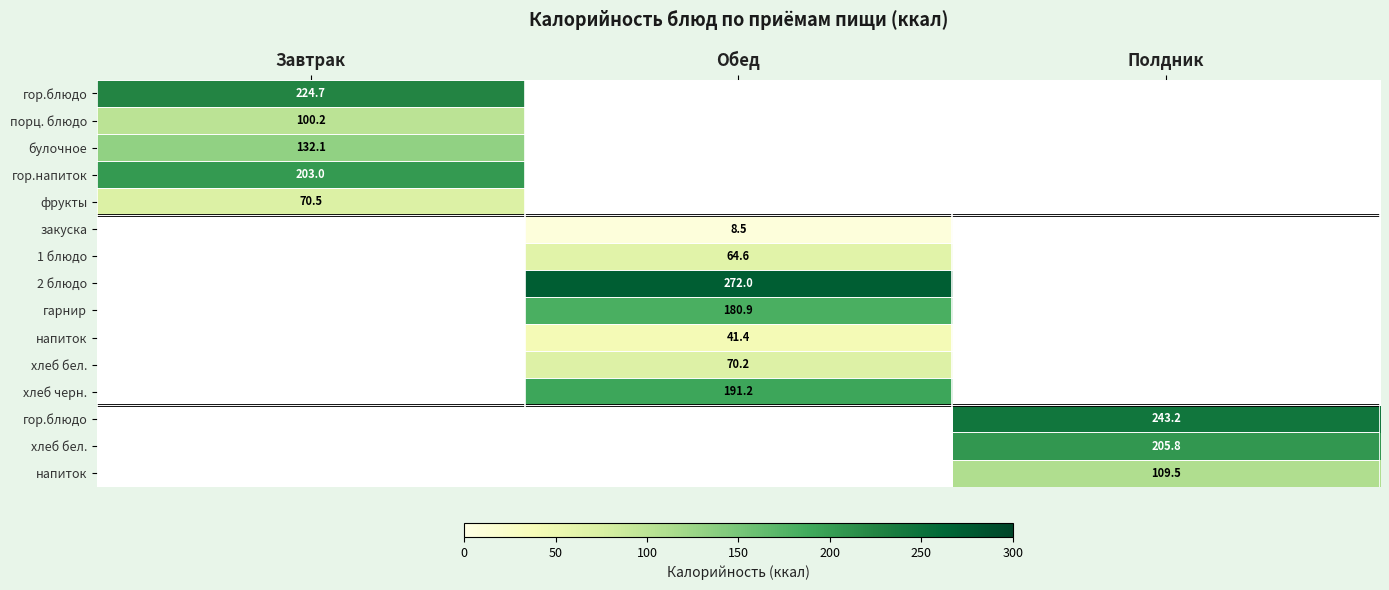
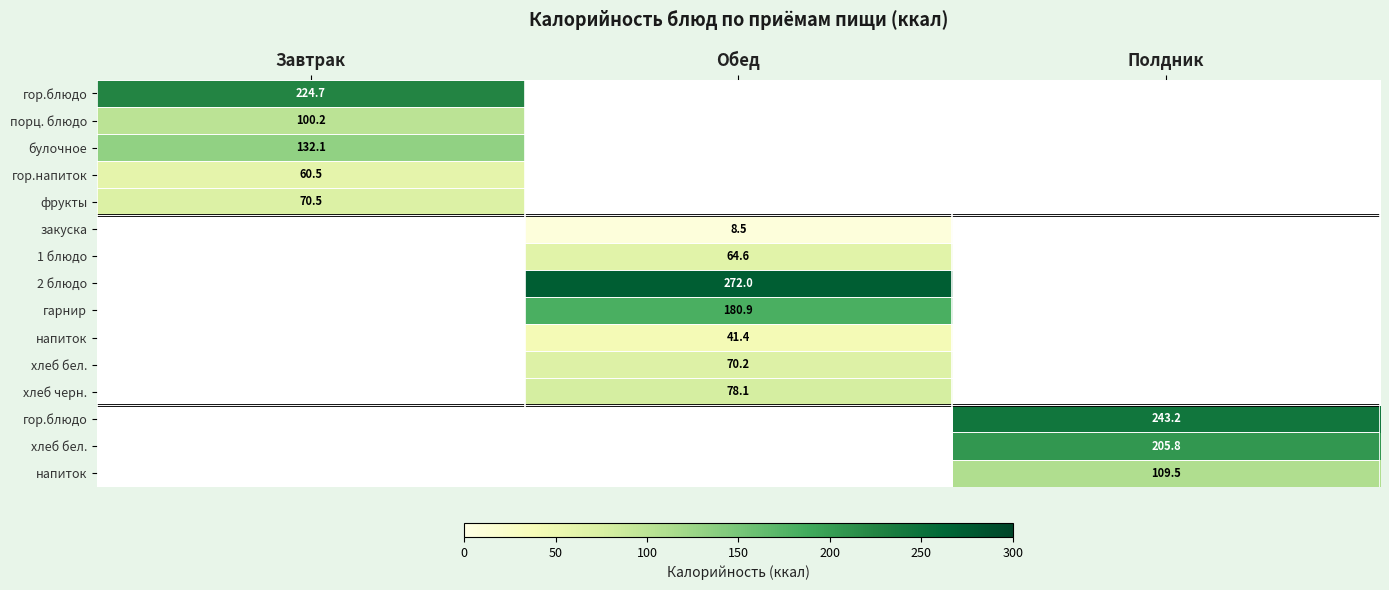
гор.напиток, Завтрак: 203.0 -> 60.5
хлеб черн., Обед: 191.2 -> 78.1
